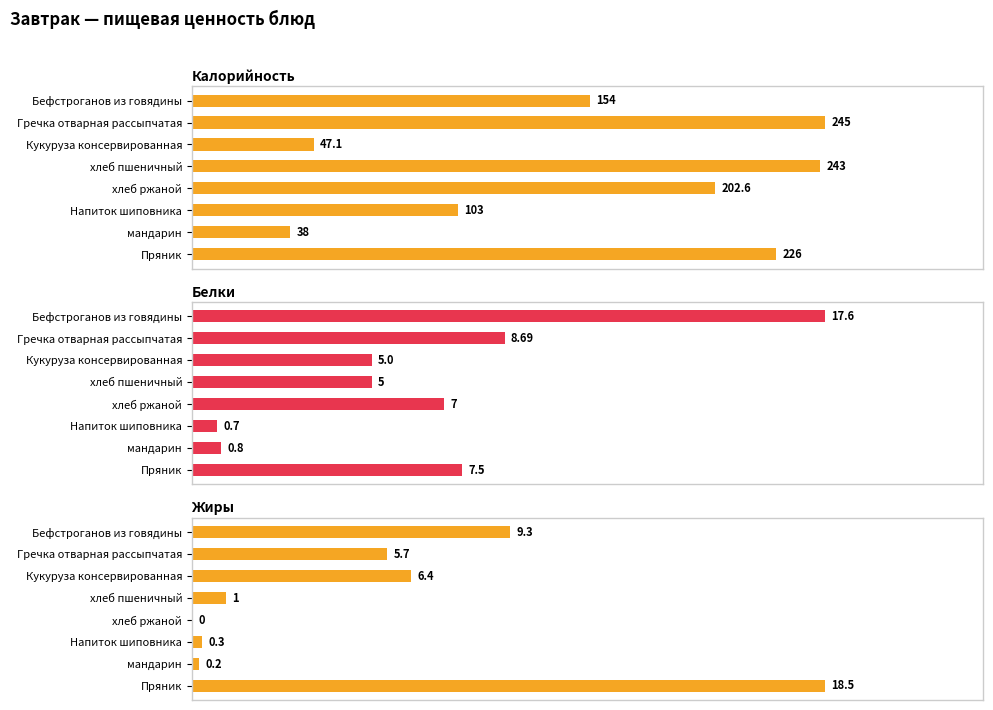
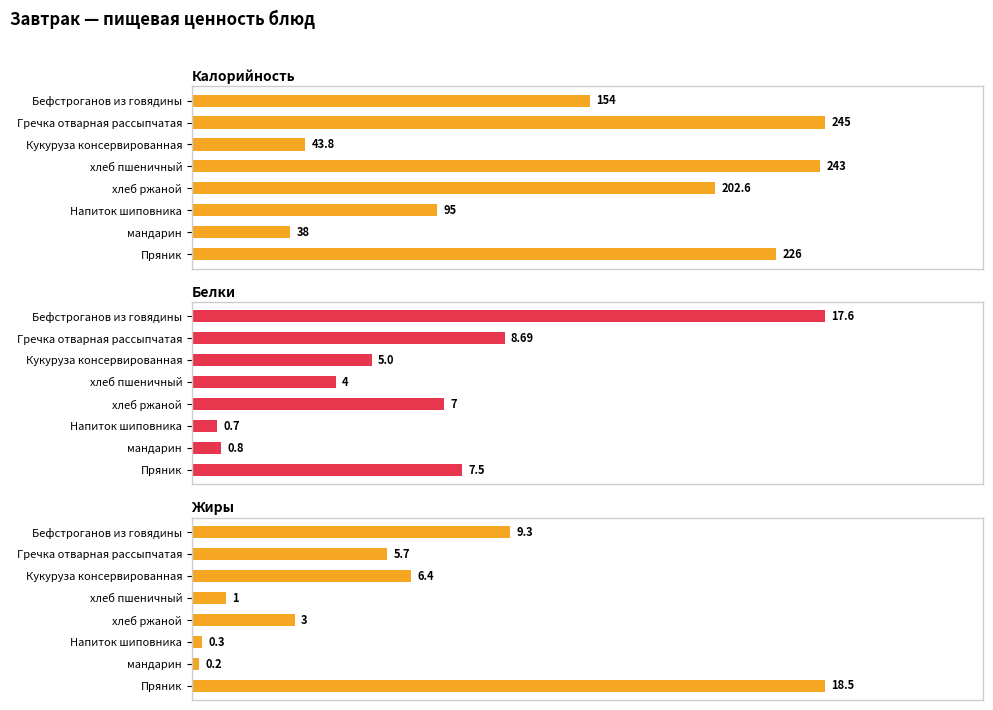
Калорийность, Кукуруза консервированная: 47.1 -> 43.8
Калорийность, Напиток шиповника: 103 -> 95
Белки, хлеб пшеничный: 5 -> 4
Жиры, хлеб ржаной: 0 -> 3
